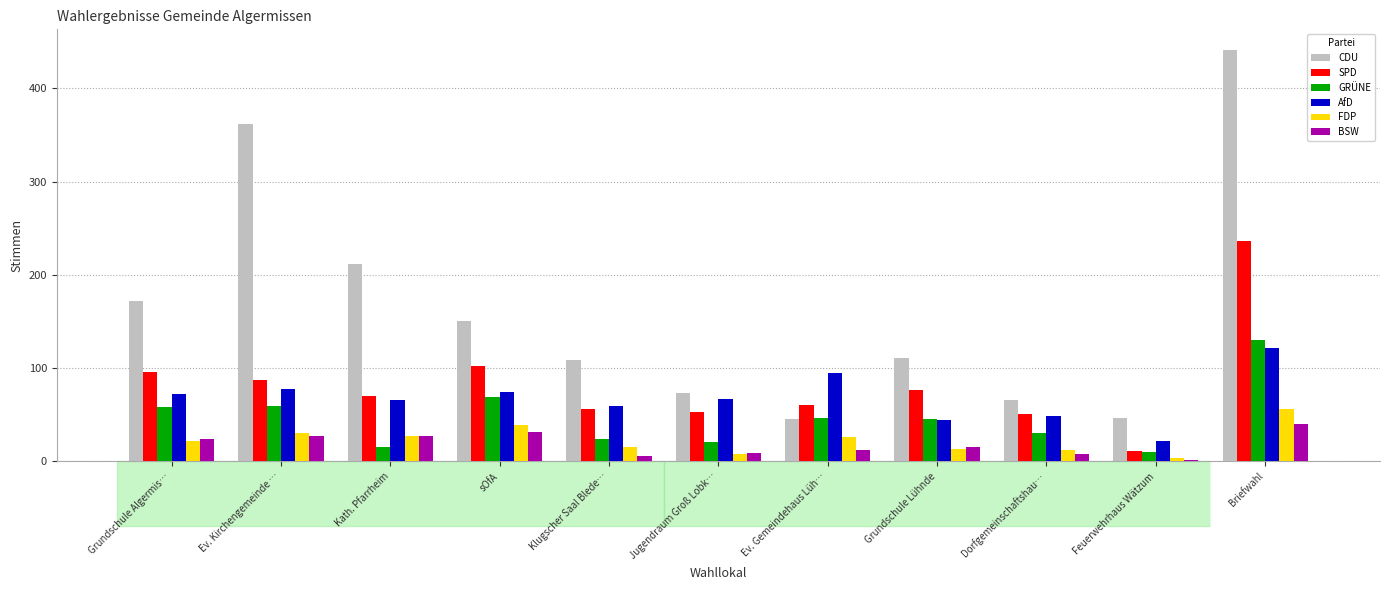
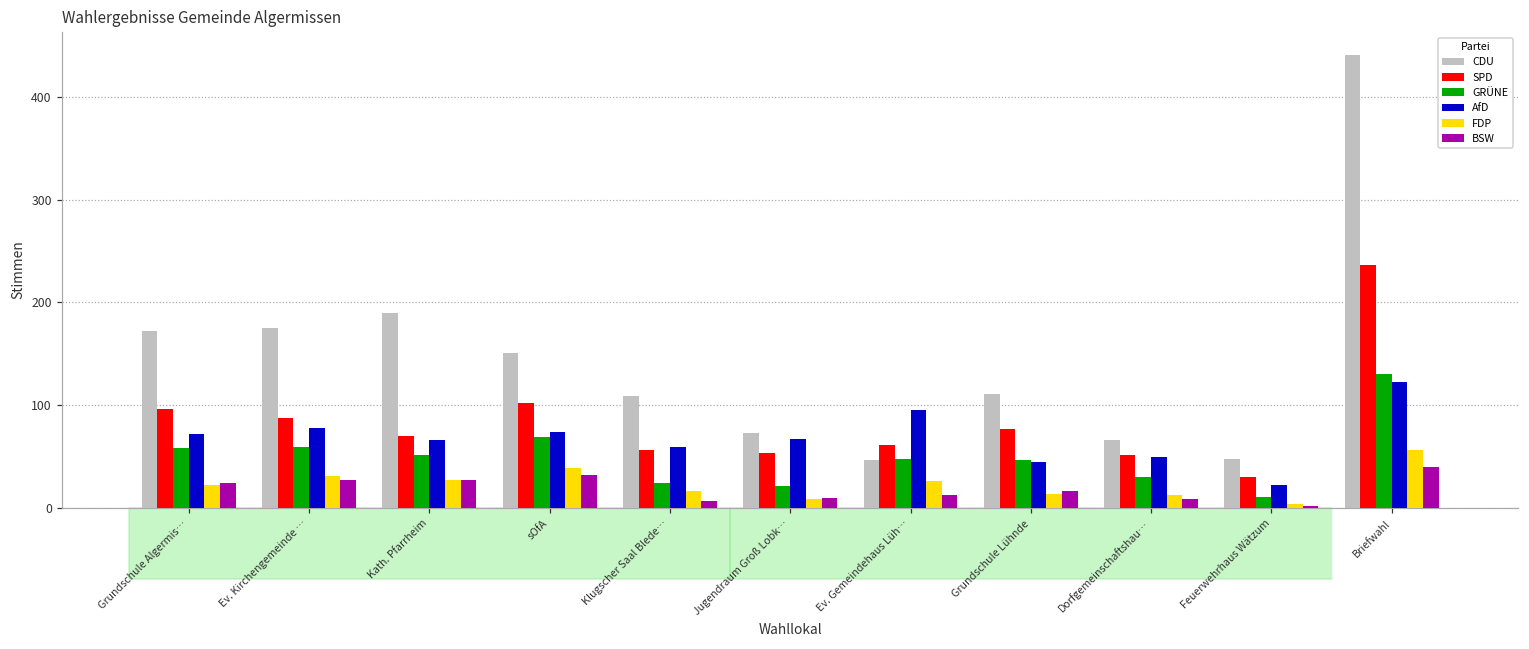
CDU, Ev. Kirchengemeinde …: 360 -> 180
CDU, Kath. Pfarrheim: 210 -> 190
GRÜNE, Kath. Pfarrheim: 20 -> 50
SPD, Feuerwehrhaus Wätzum: 10 -> 30
